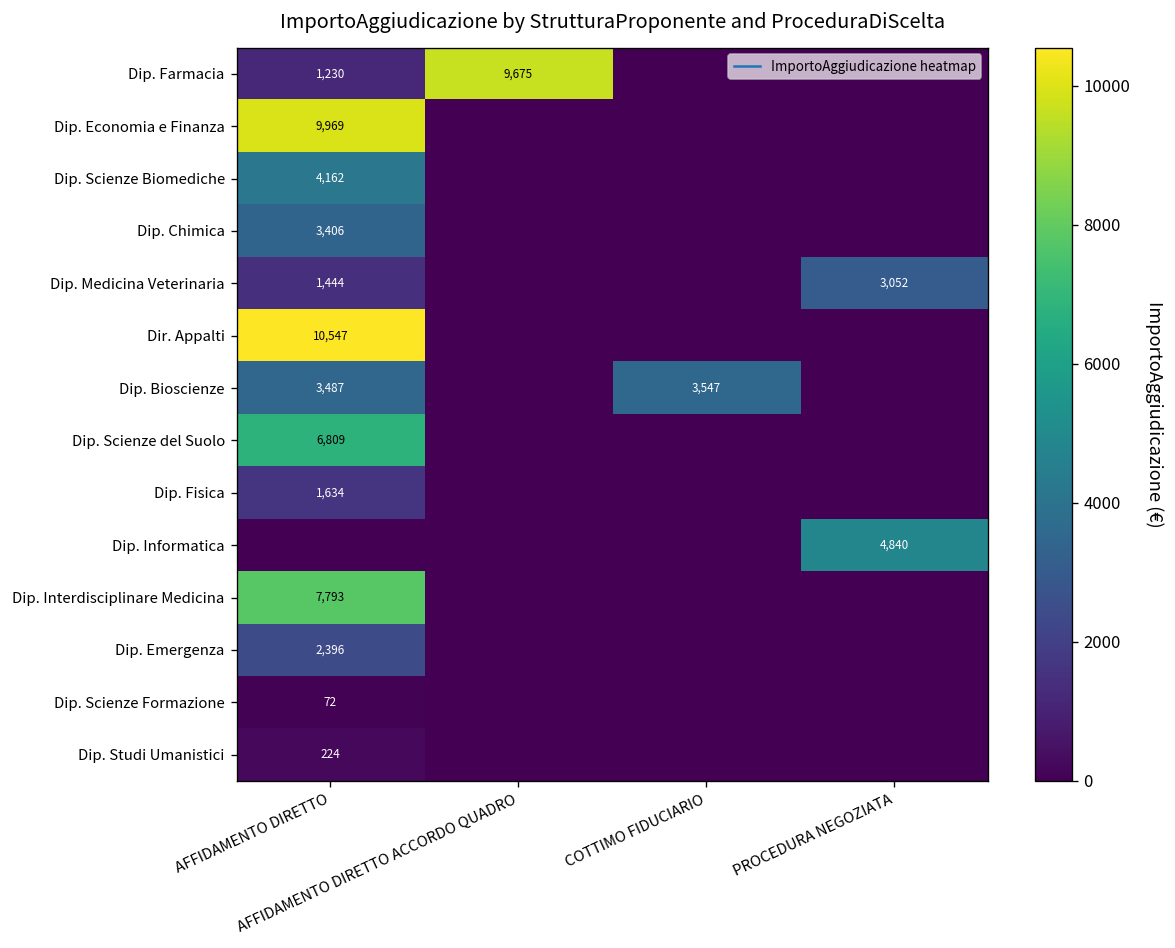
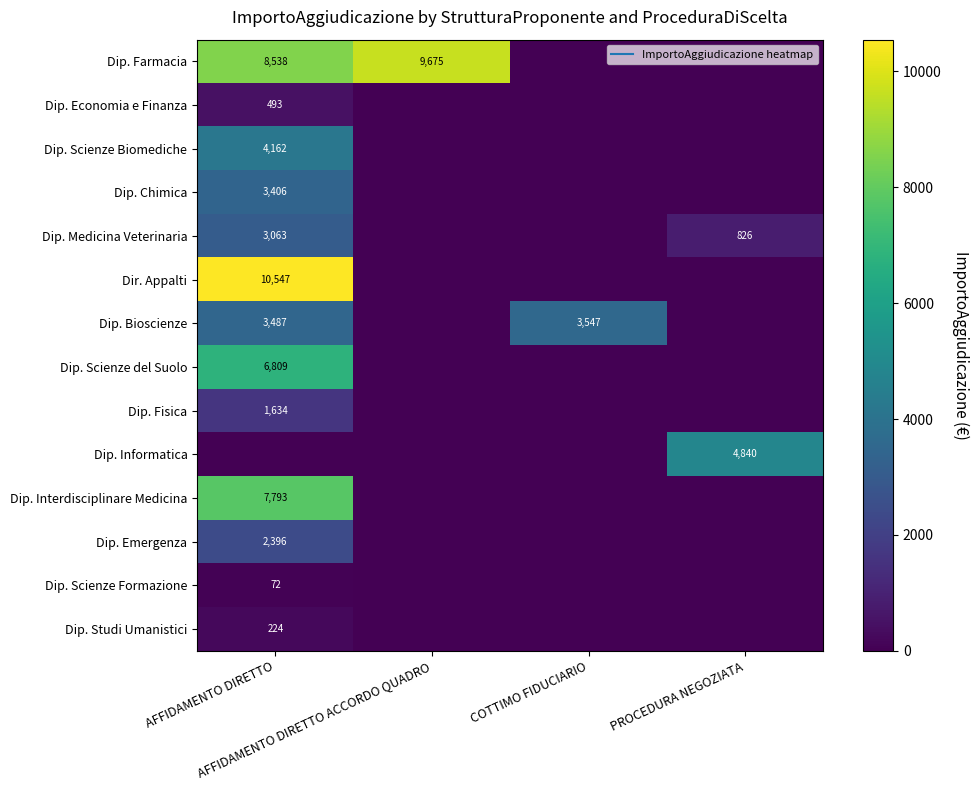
Dip. Farmacia, AFFIDAMENTO DIRETTO: 1,230 -> 8,538
Dip. Economia e Finanza, AFFIDAMENTO DIRETTO: 9,969 -> 493
Dip. Medicina Veterinaria, AFFIDAMENTO DIRETTO: 1,444 -> 3,063
Dip. Medicina Veterinaria, PROCEDURA NEGOZIATA: 3,052 -> 826
